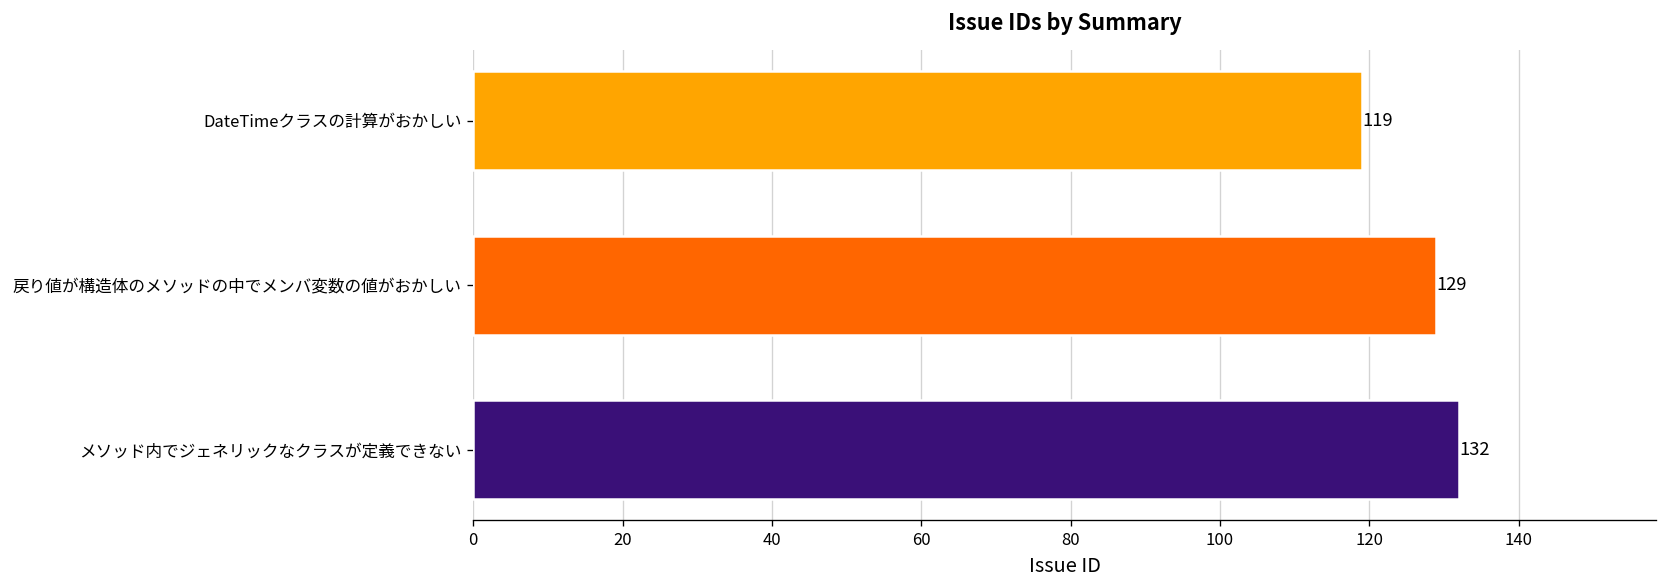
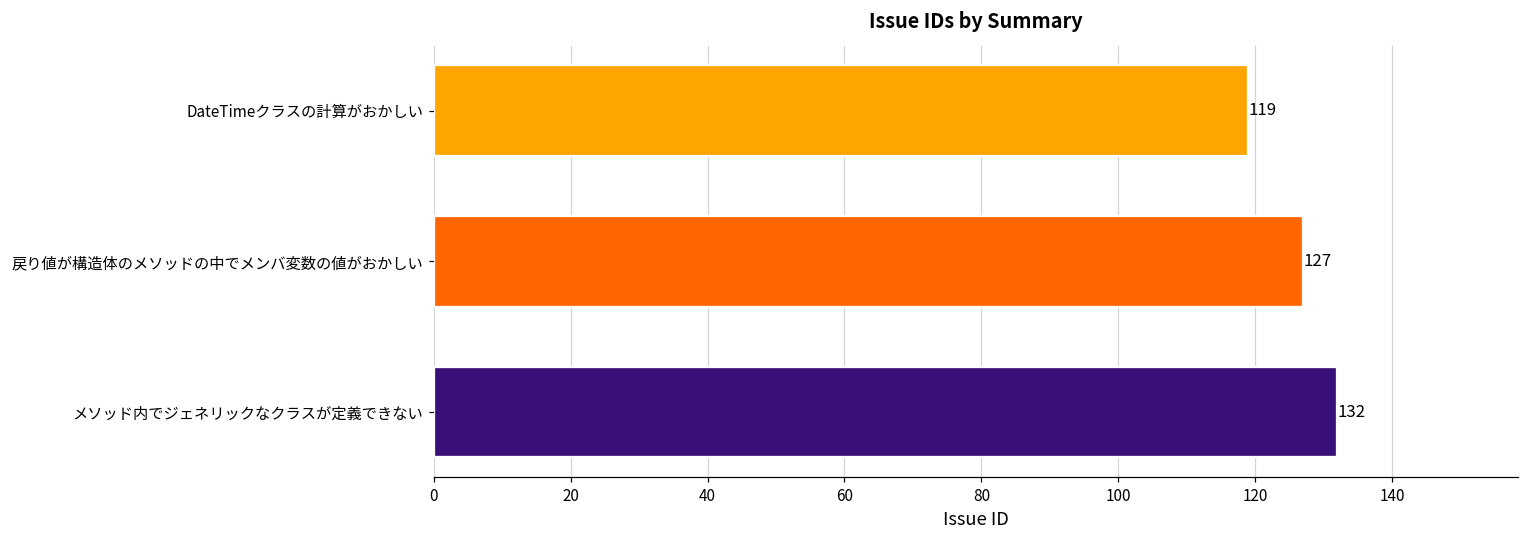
戻り値が構造体のメソッドの中でメンバ変数の値がおかしい: 129 -> 127
